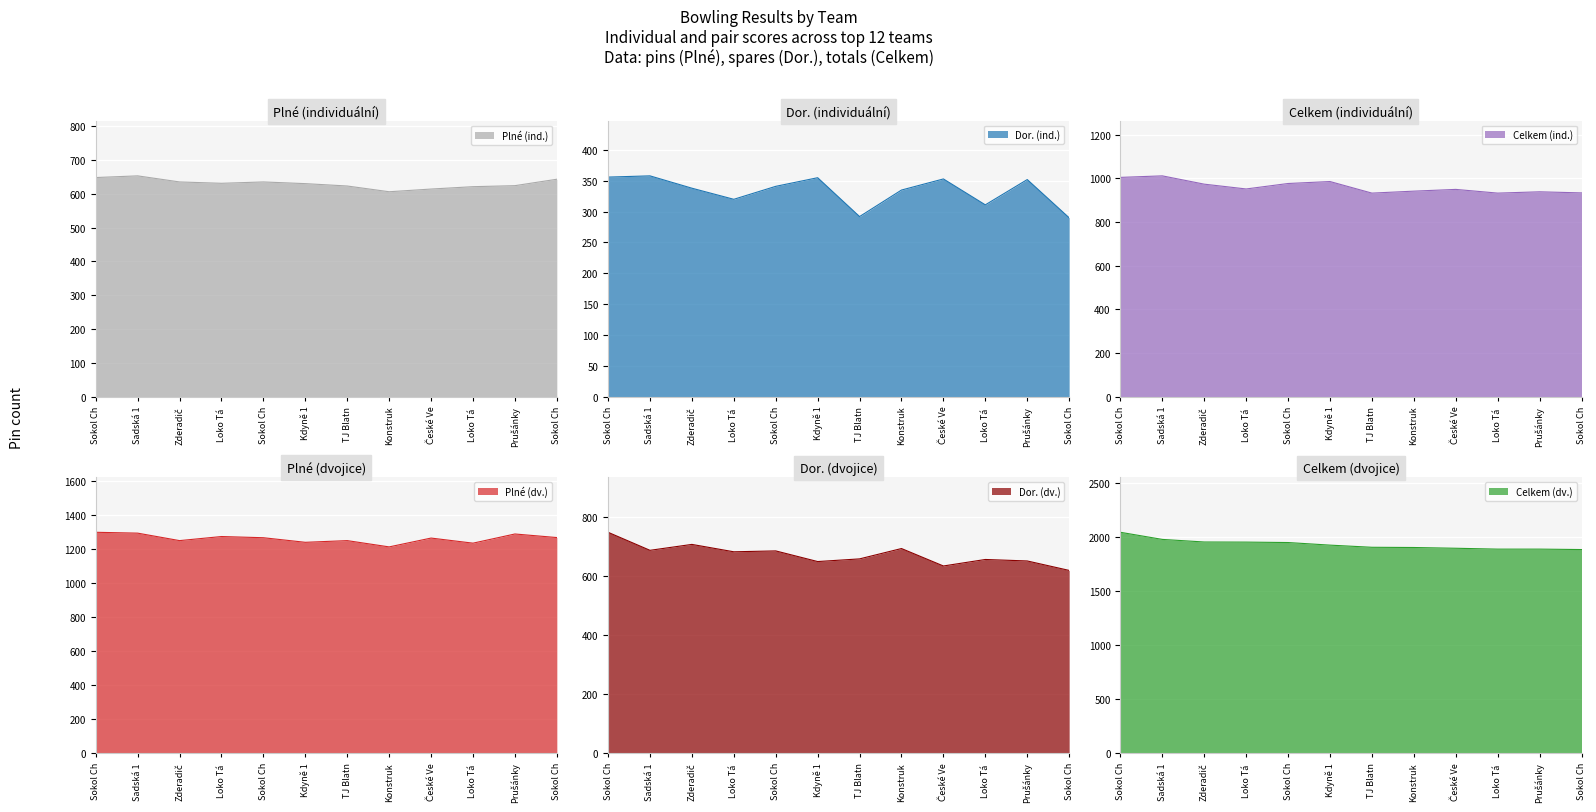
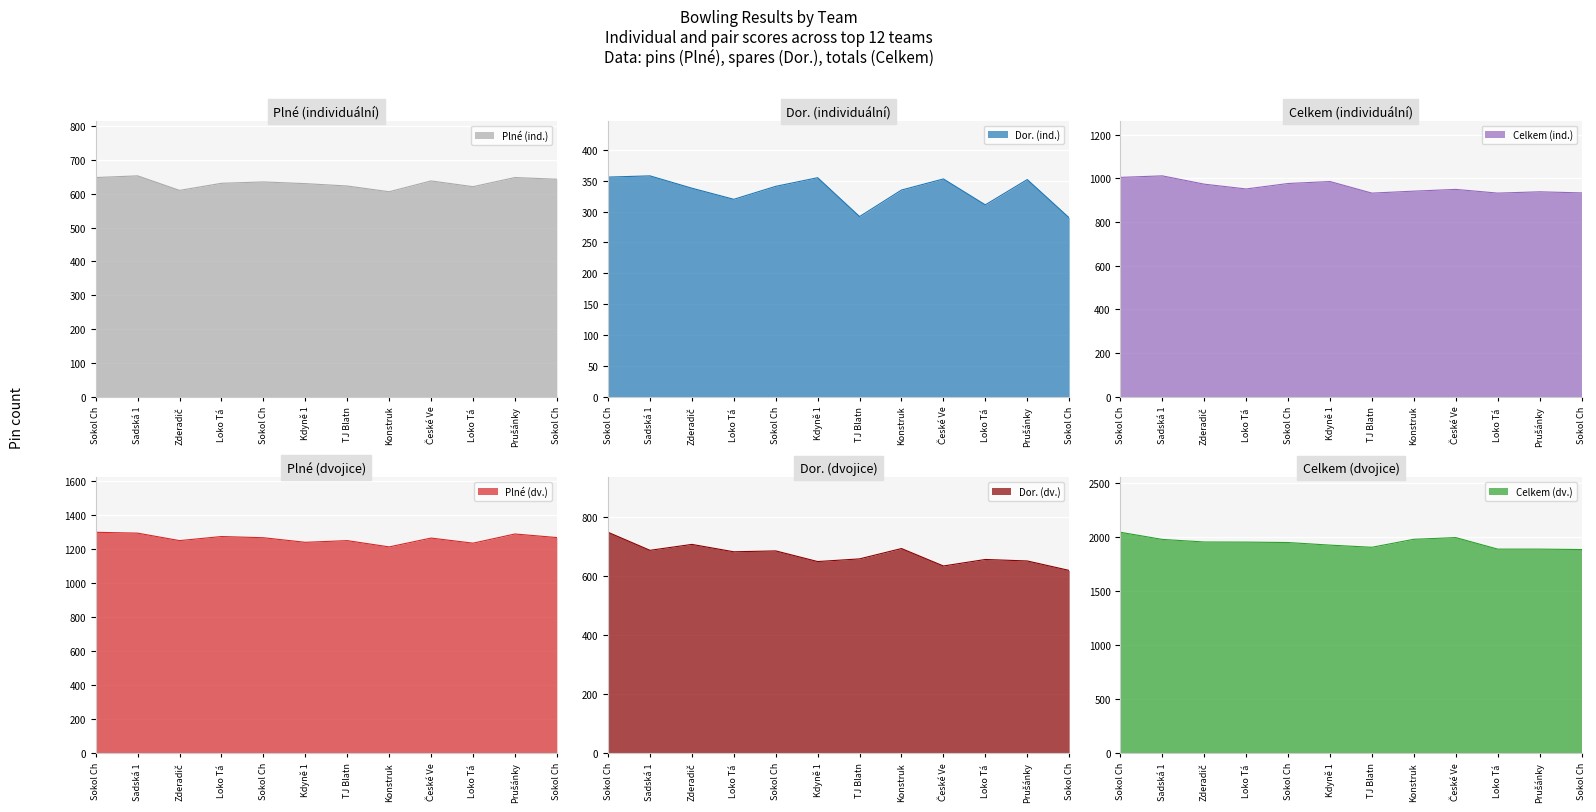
Plné (individuální), Zderadič: 640 -> 610
Plné (individuální), České Ve: 610 -> 640
Plné (individuální), Prušánky: 620 -> 650
Celkem (dvojice), Konstruk: 1910 -> 1980
Celkem (dvojice), České Ve: 1900 -> 2000
